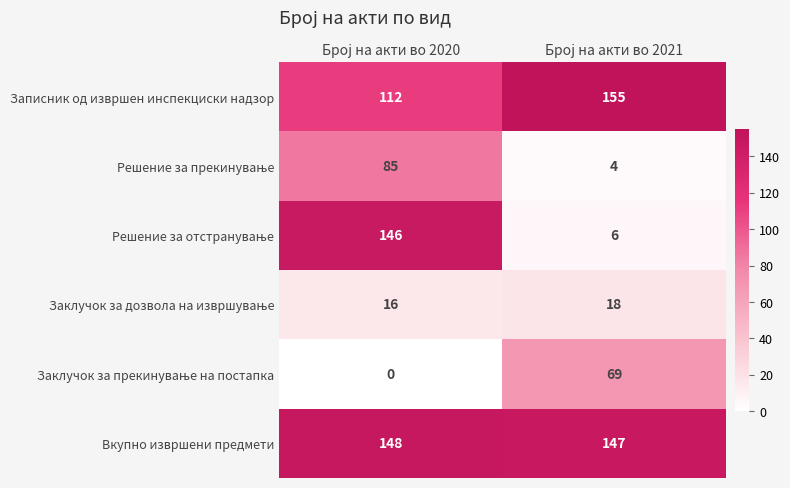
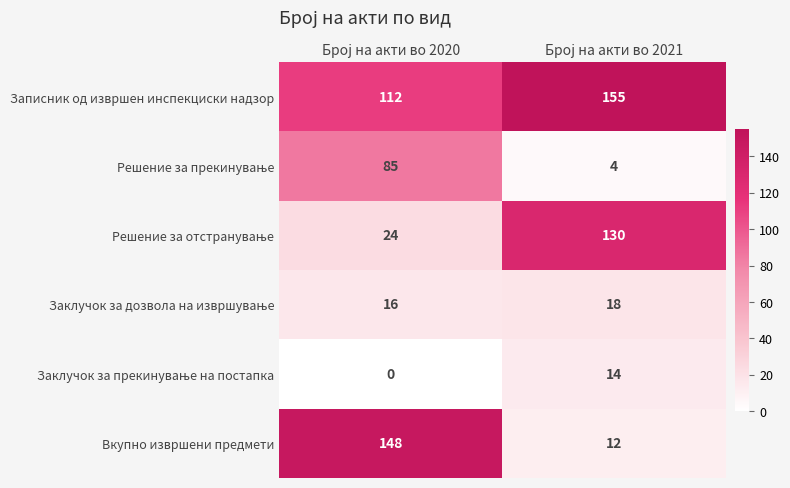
Решение за отстранување, Број на акти во 2020: 146 -> 24
Решение за отстранување, Број на акти во 2021: 6 -> 130
Заклучок за прекинување на постапка, Број на акти во 2021: 69 -> 14
Вкупно извршени предмети, Број на акти во 2021: 147 -> 12
